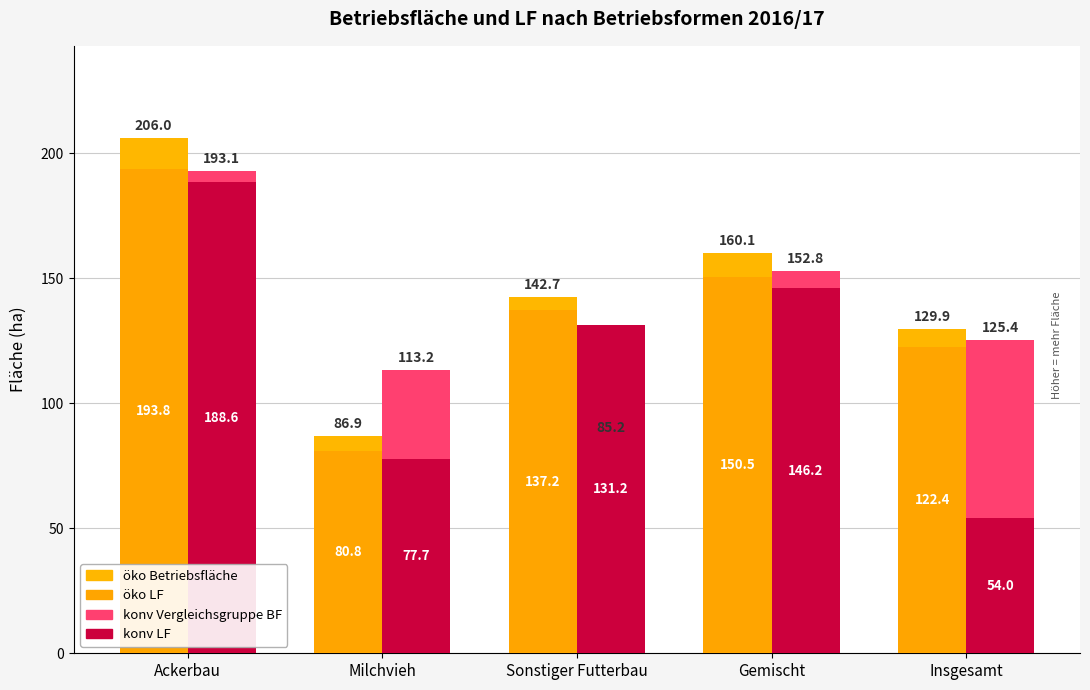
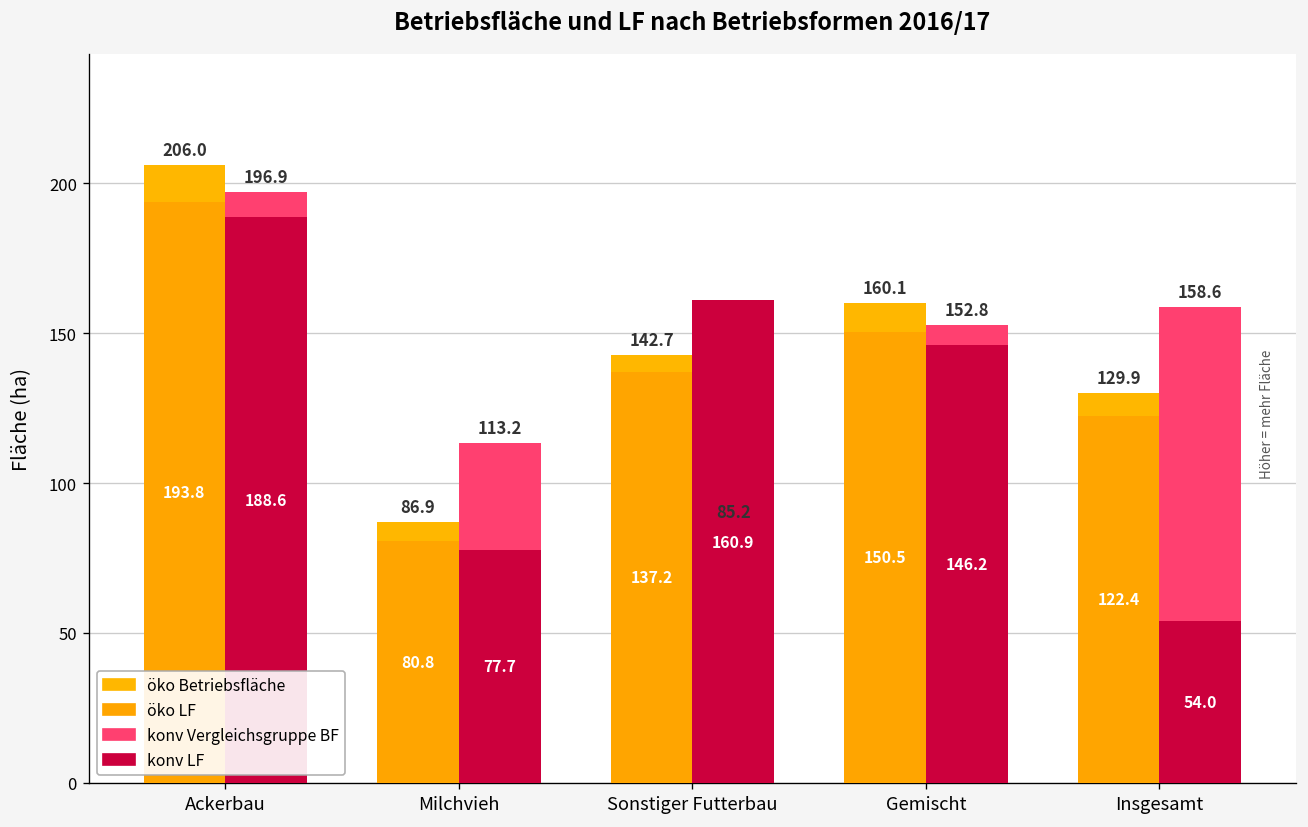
konv Vergleichsgruppe BF, Ackerbau: 193.1 -> 196.9
konv LF, Sonstiger Futterbau: 131.2 -> 160.9
konv Vergleichsgruppe BF, Insgesamt: 125.4 -> 158.6
